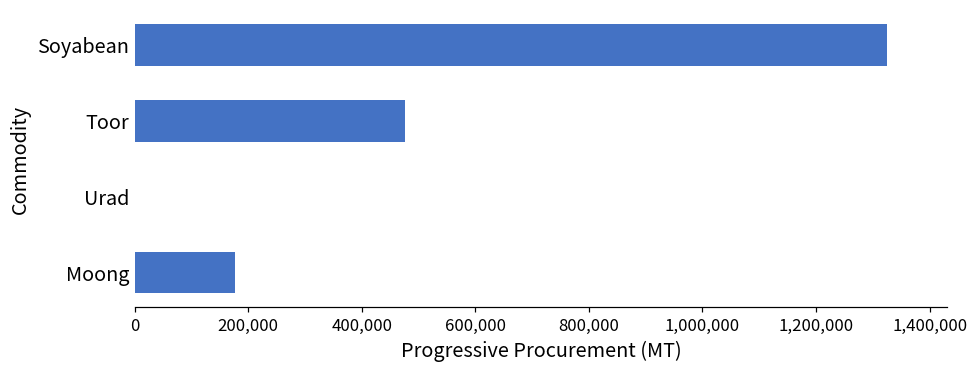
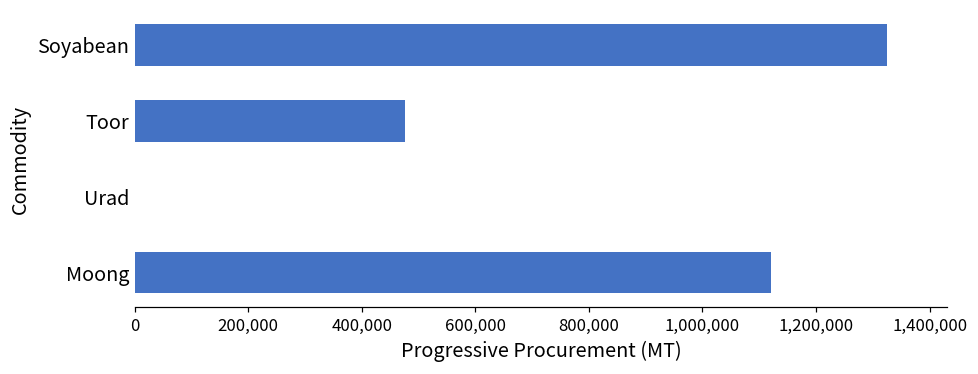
Moong: 180,000 -> 1,120,000
